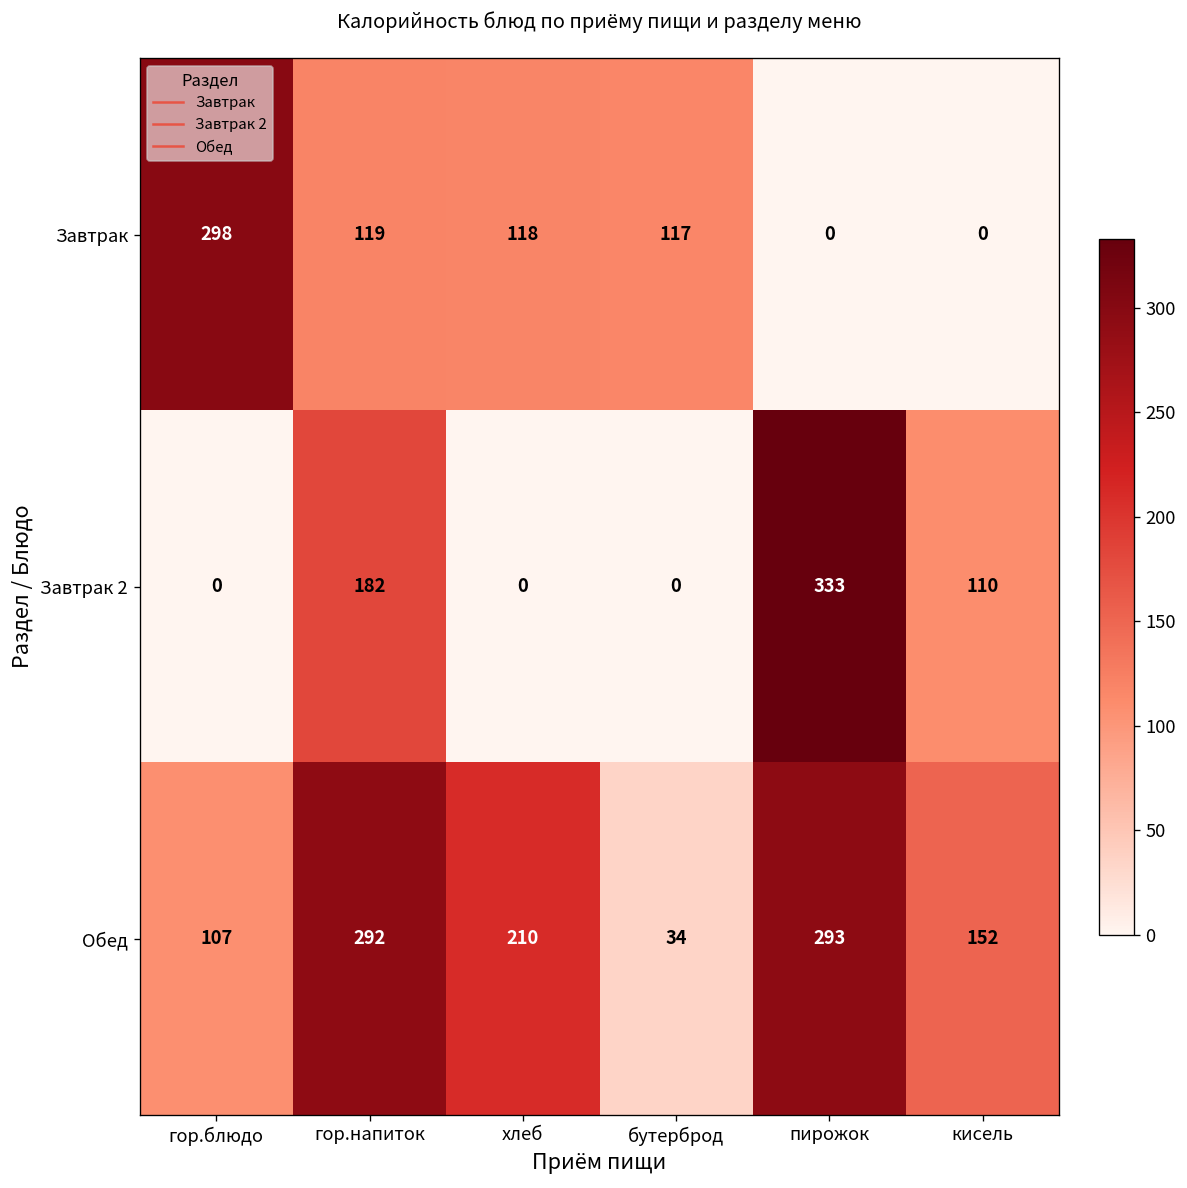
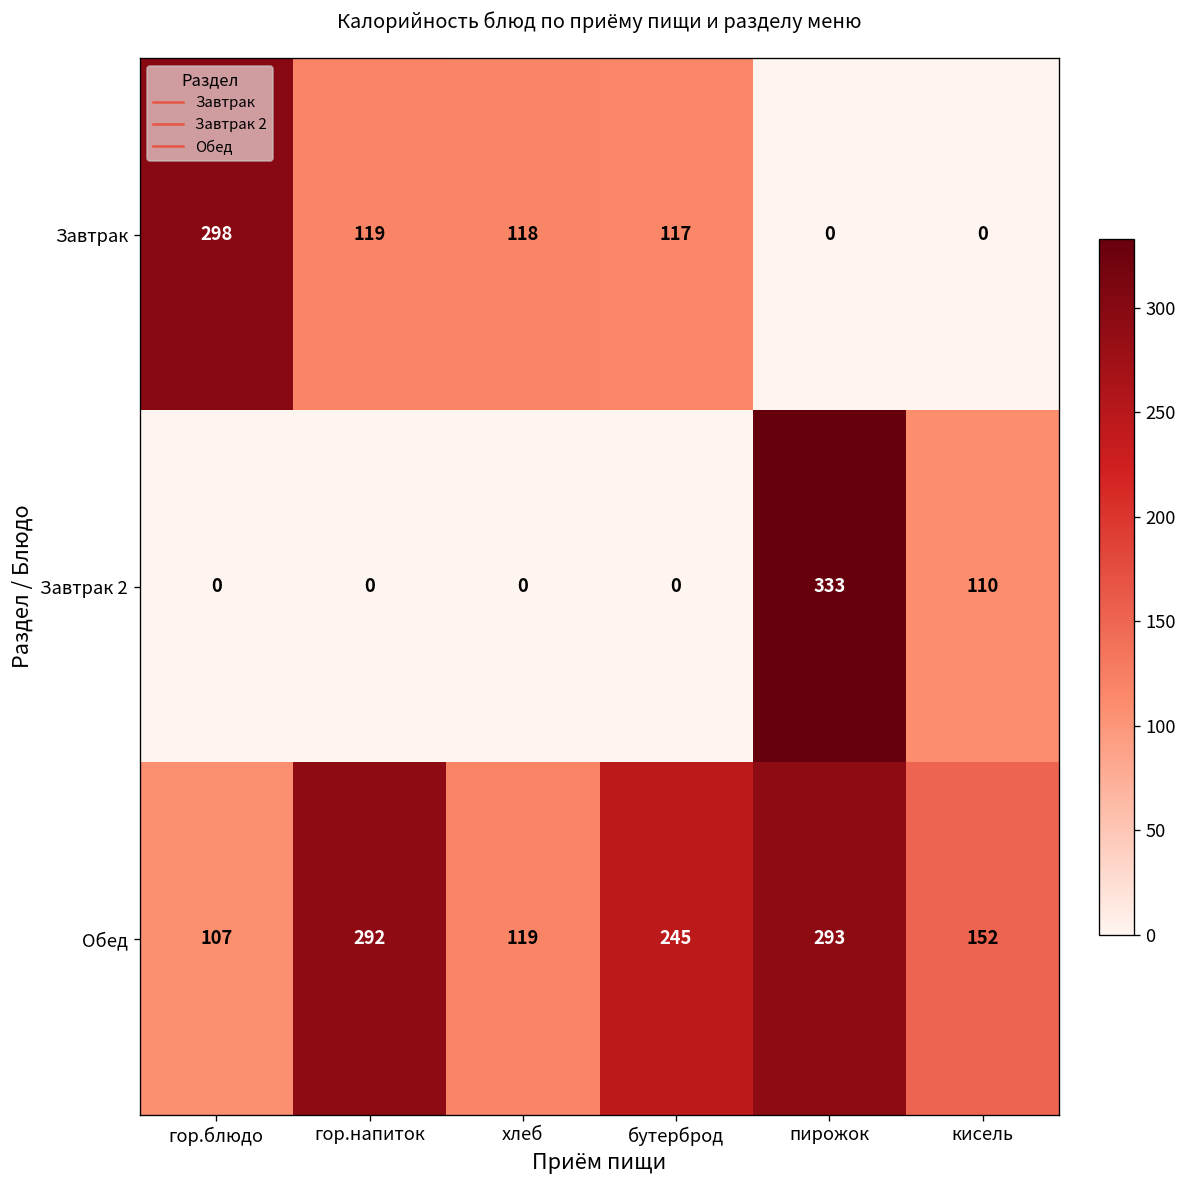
Завтрак 2, гор.напиток: 182 -> 0
Обед, хлеб: 210 -> 119
Обед, бутерброд: 34 -> 245
